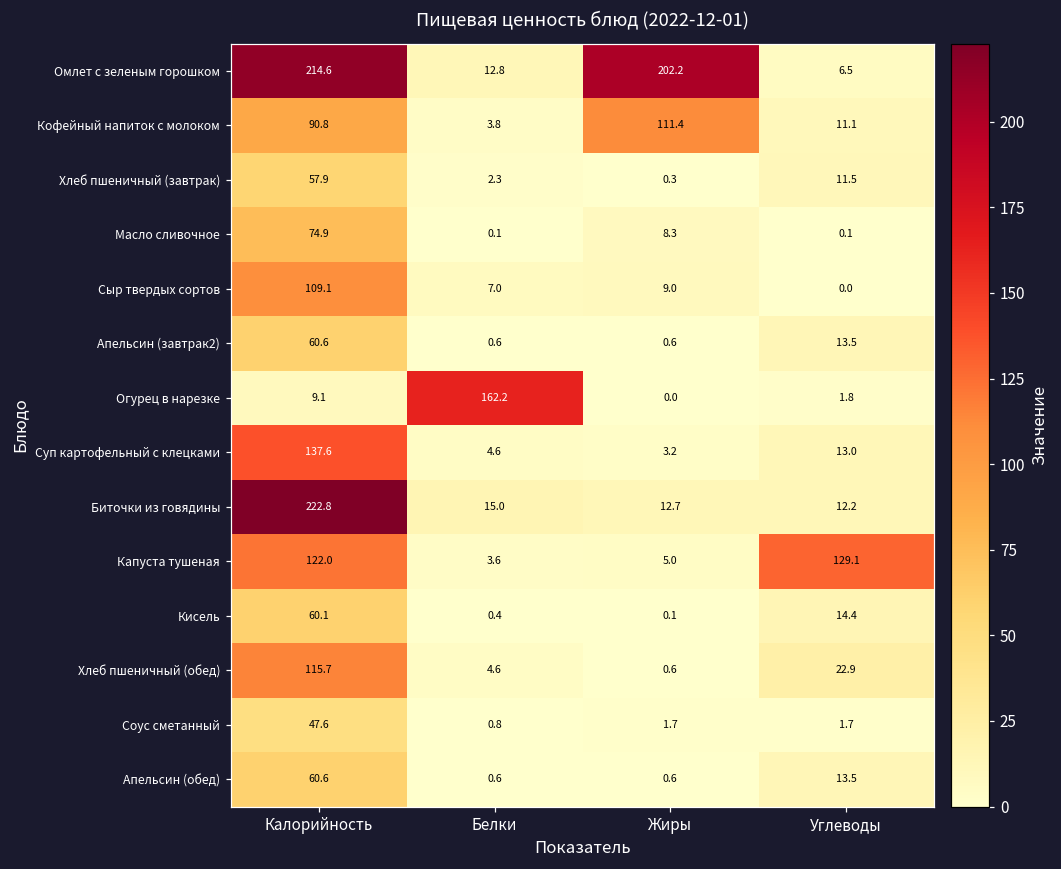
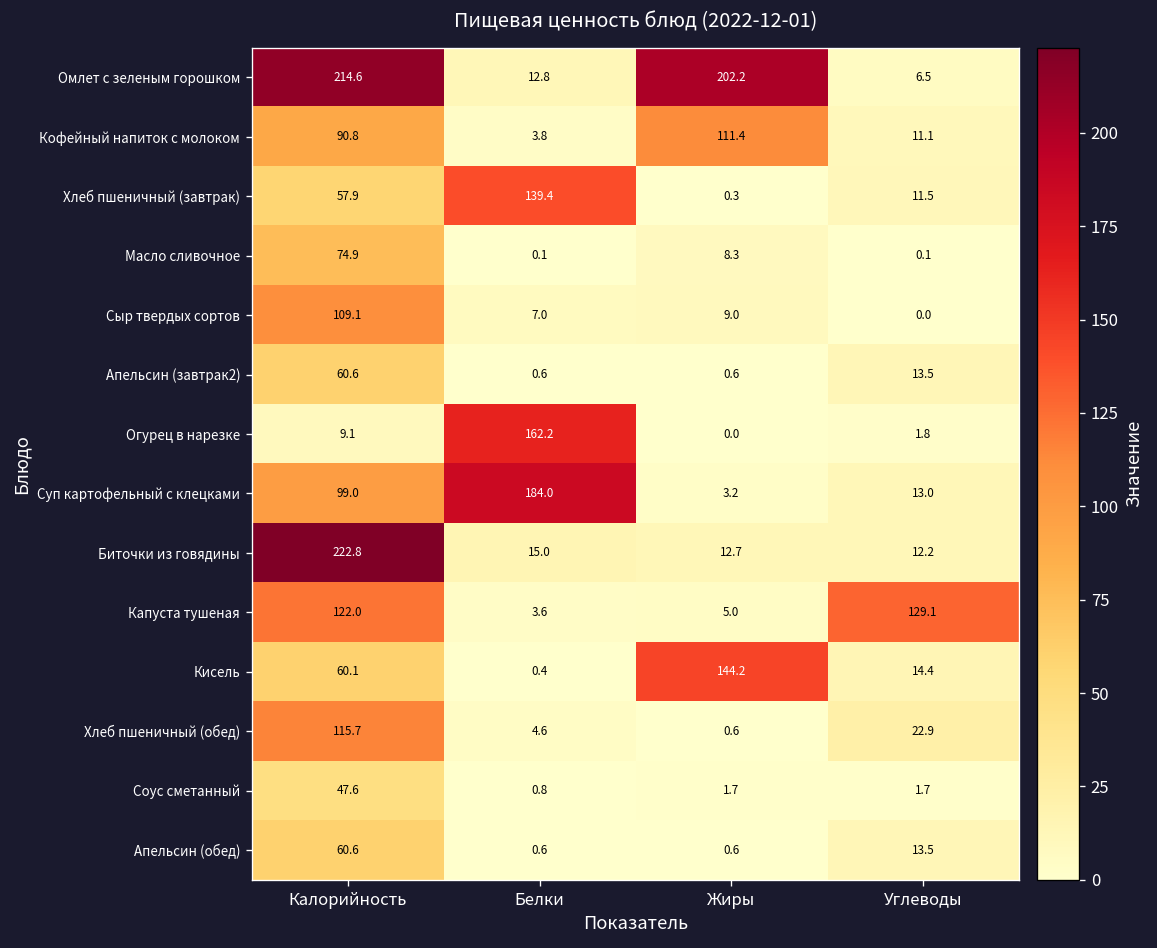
Хлеб пшеничный (завтрак), Белки: 2.3 -> 139.4
Суп картофельный с клецками, Калорийность: 137.6 -> 99.0
Суп картофельный с клецками, Белки: 4.6 -> 184.0
Кисель, Жиры: 0.1 -> 144.2
